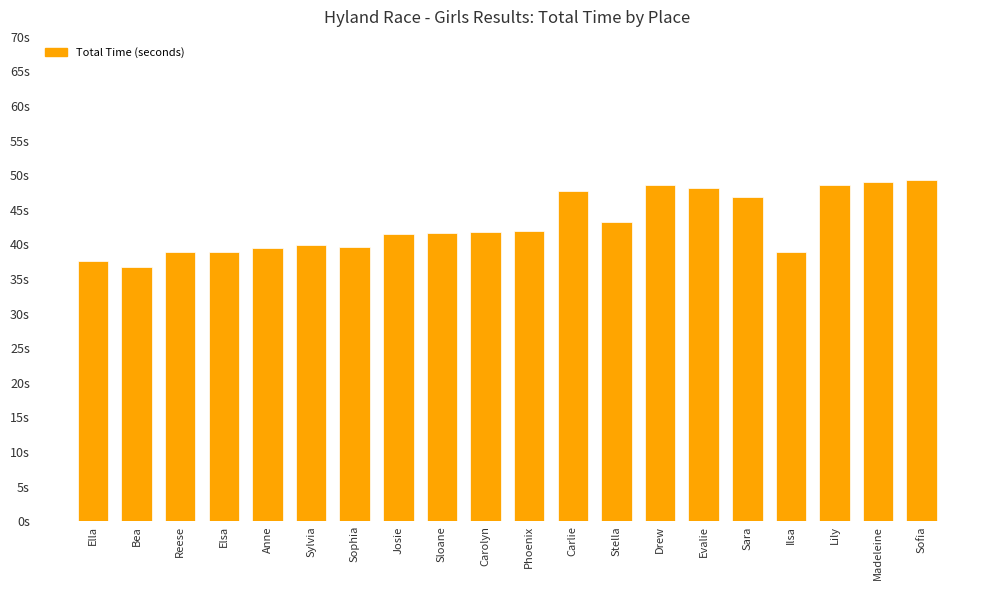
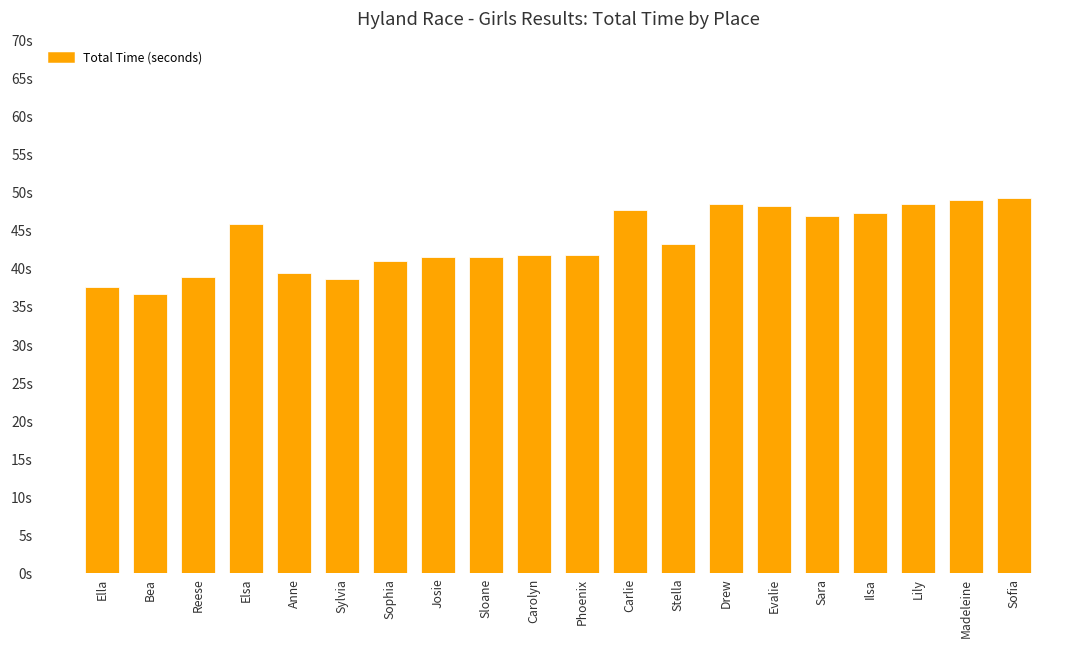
Elsa: 39s -> 46s
Sylvia: 40s -> 39s
Sophia: 40s -> 41s
Ilsa: 39s -> 47s
